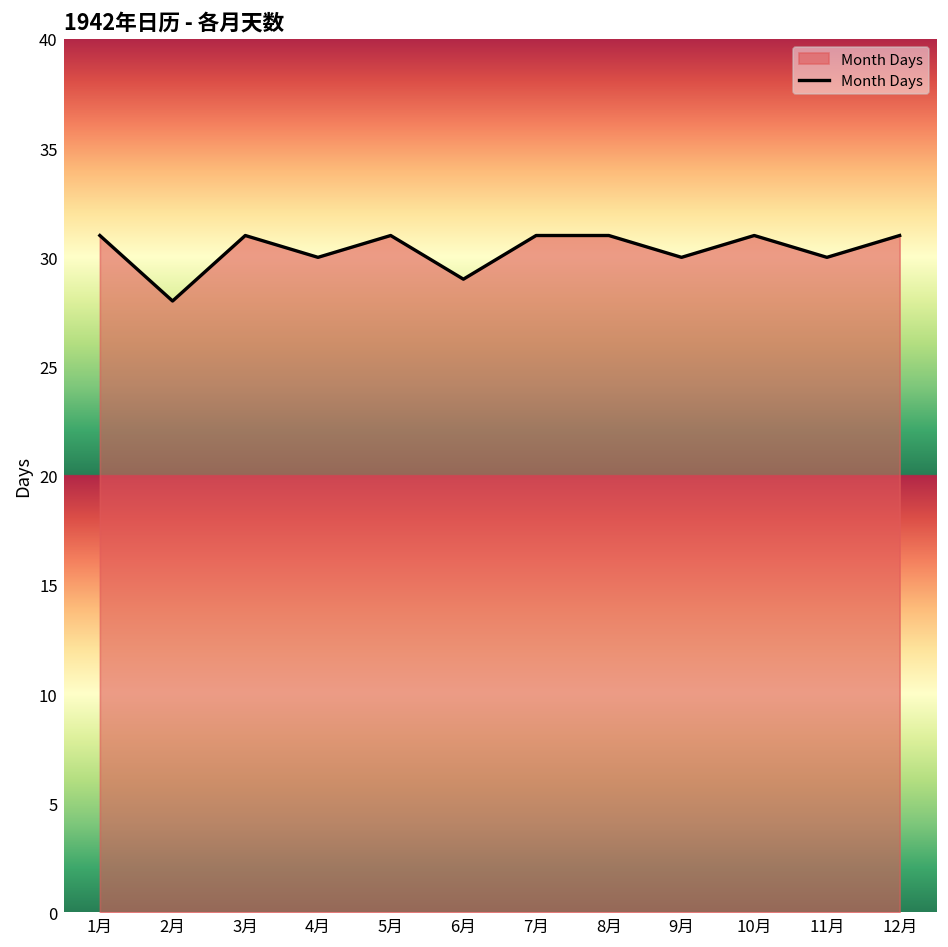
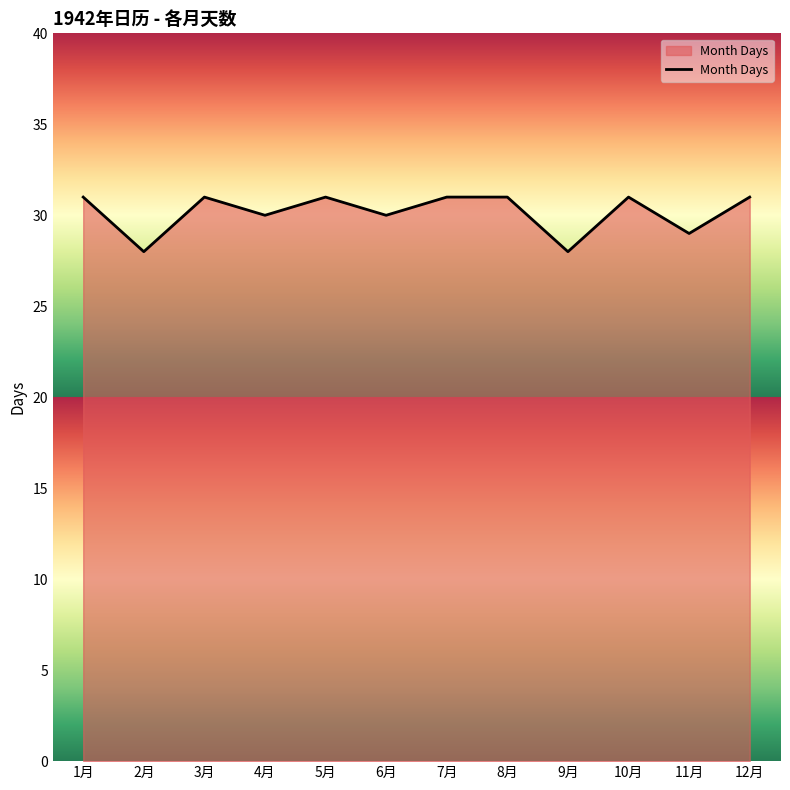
6月: 29 -> 30
9月: 30 -> 28
11月: 30 -> 29
